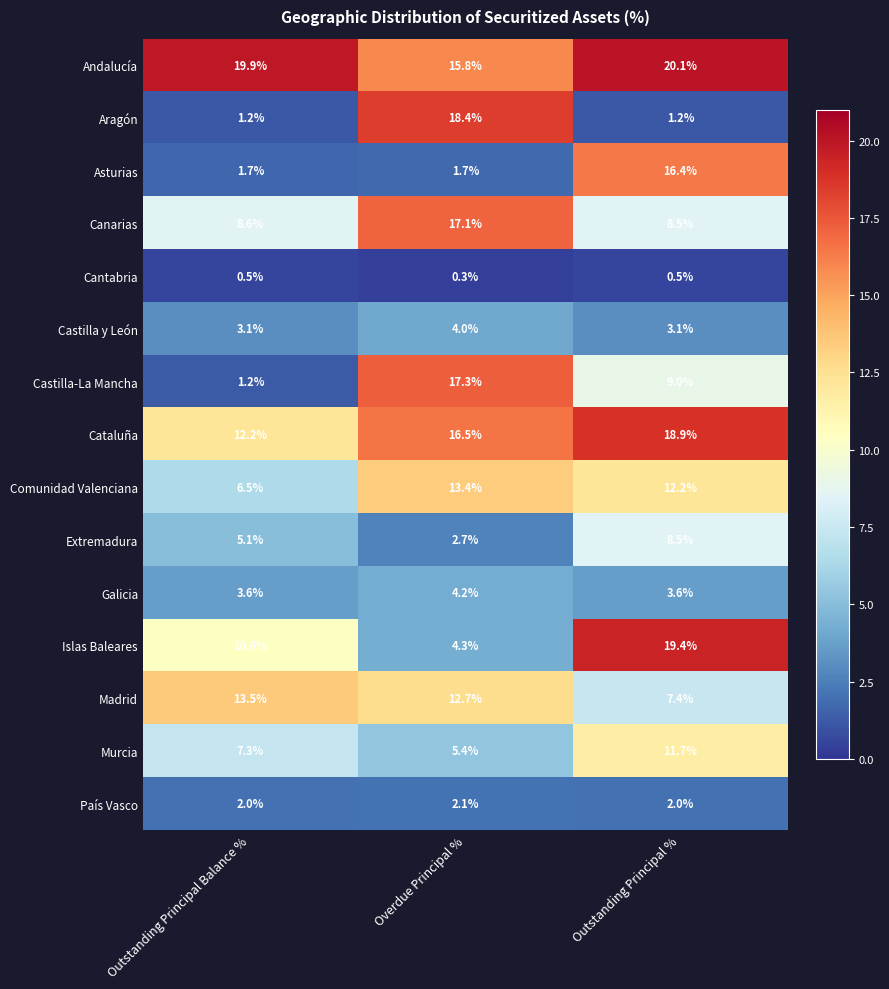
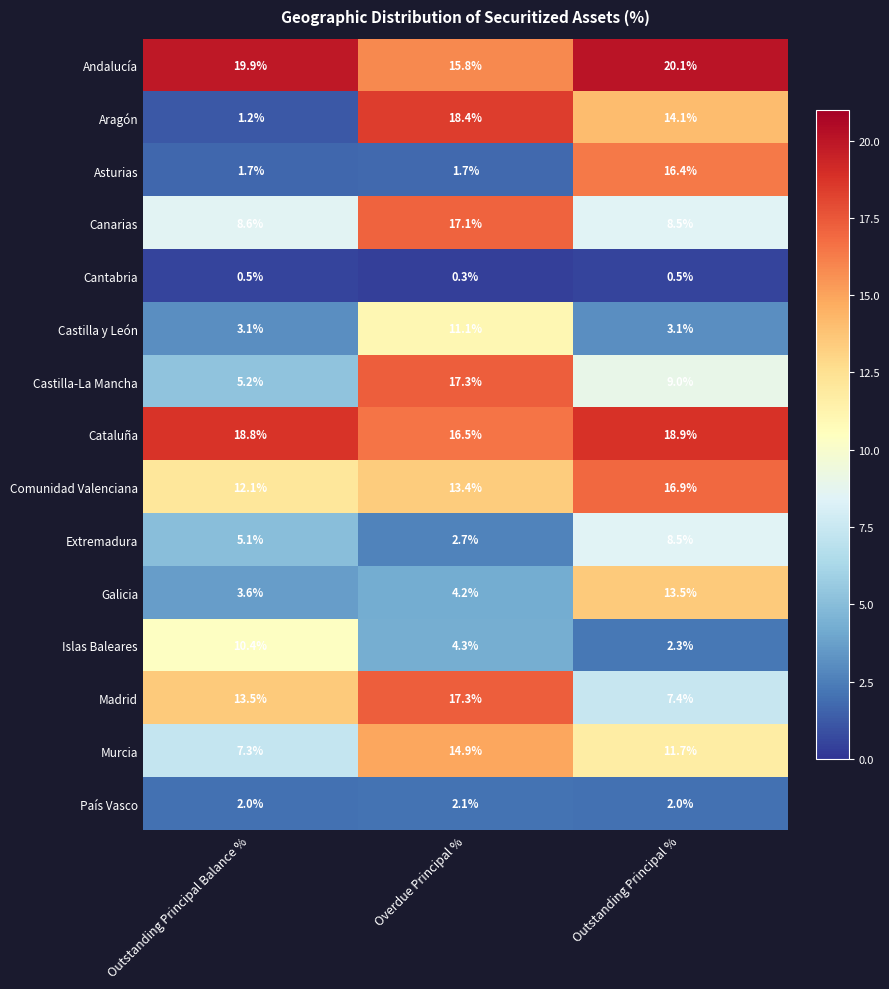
Aragón, Outstanding Principal %: 1.2% -> 14.1%
Castilla y León, Overdue Principal %: 4.0% -> 11.1%
Castilla-La Mancha, Outstanding Principal Balance %: 1.2% -> 5.2%
Cataluña, Outstanding Principal Balance %: 12.2% -> 18.8%
Comunidad Valenciana, Outstanding Principal Balance %: 6.5% -> 12.1%
Comunidad Valenciana, Outstanding Principal %: 12.2% -> 16.9%
Galicia, Outstanding Principal %: 3.6% -> 13.5%
Islas Baleares, Outstanding Principal %: 19.4% -> 2.3%
Madrid, Overdue Principal %: 12.7% -> 17.3%
Murcia, Overdue Principal %: 5.4% -> 14.9%
